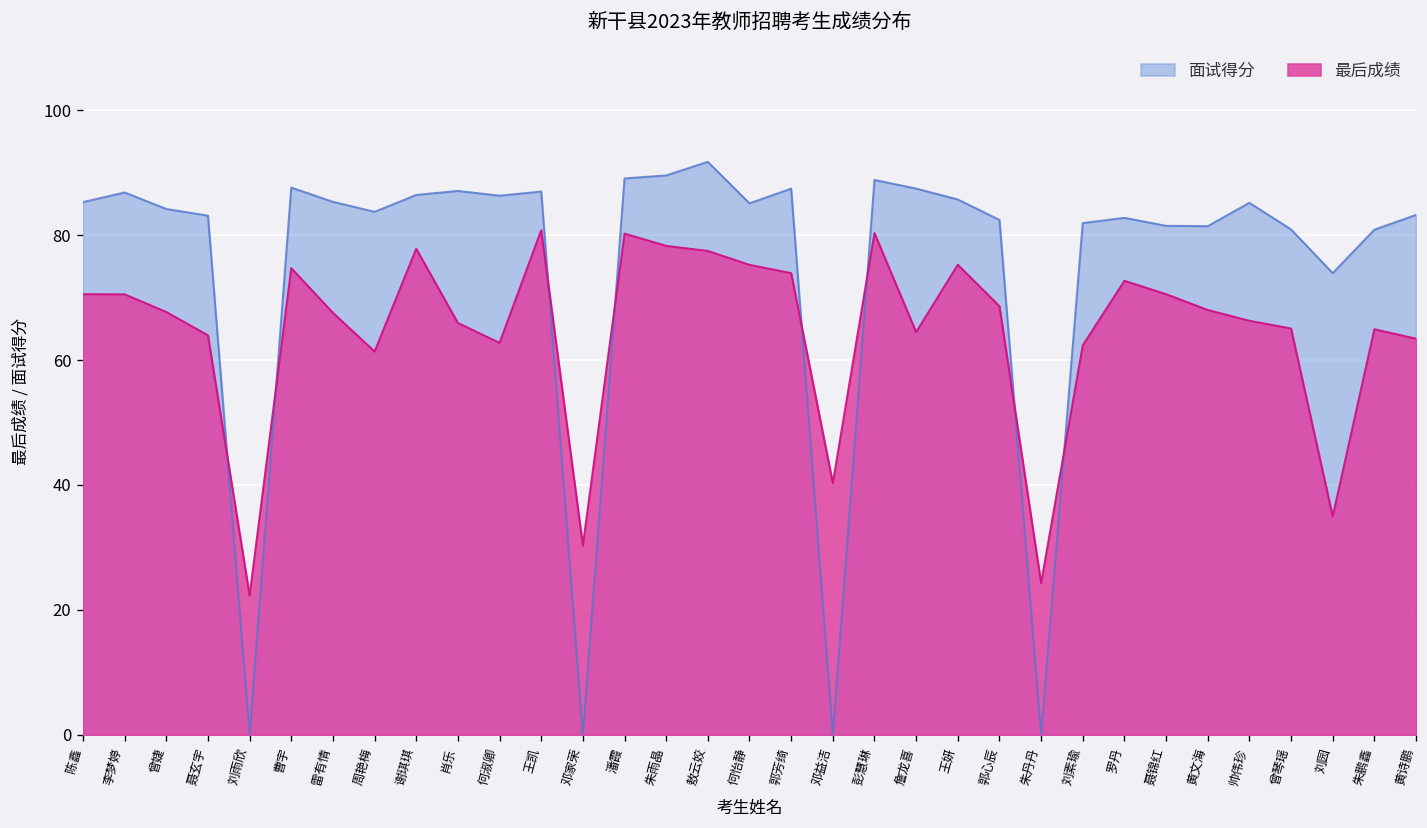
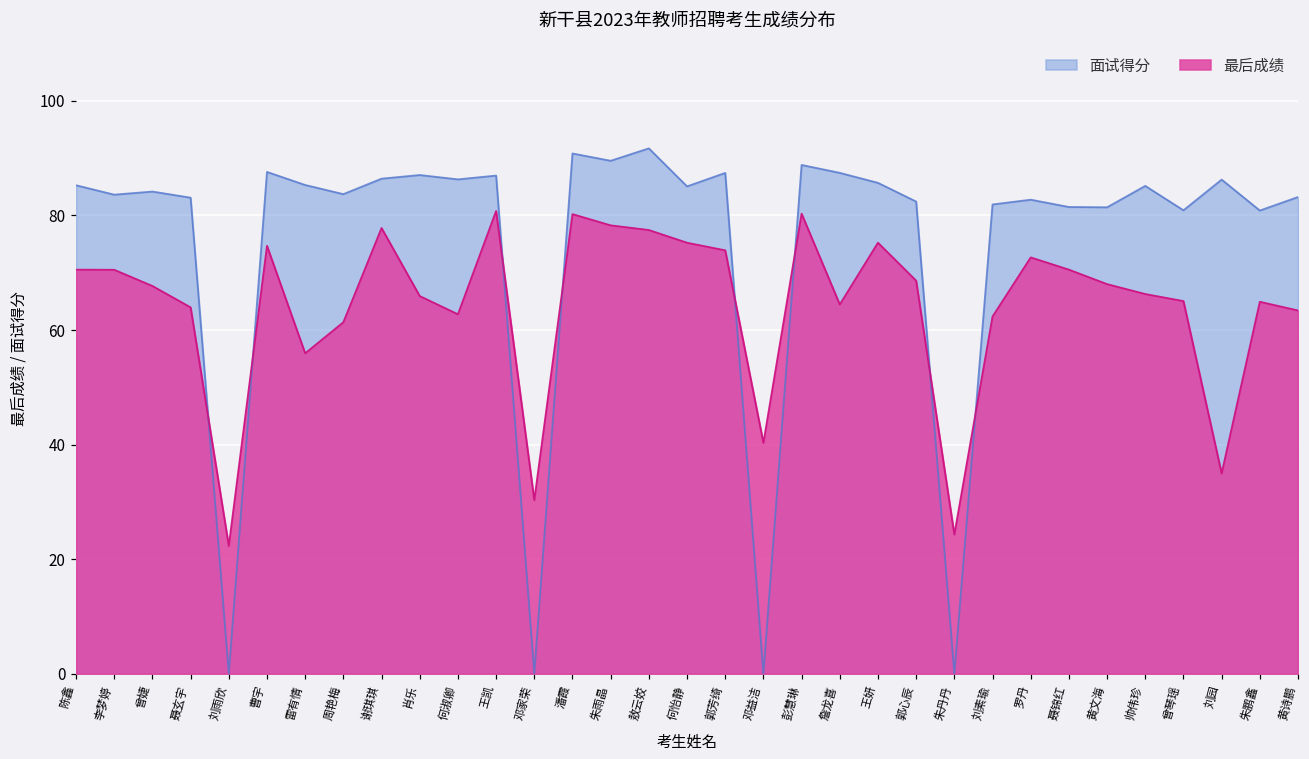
面试得分, 李梦婷: 87 -> 84
最后成绩, 雷有情: 68 -> 56
面试得分, 潘霞: 89 -> 91
面试得分, 刘园: 74 -> 86
